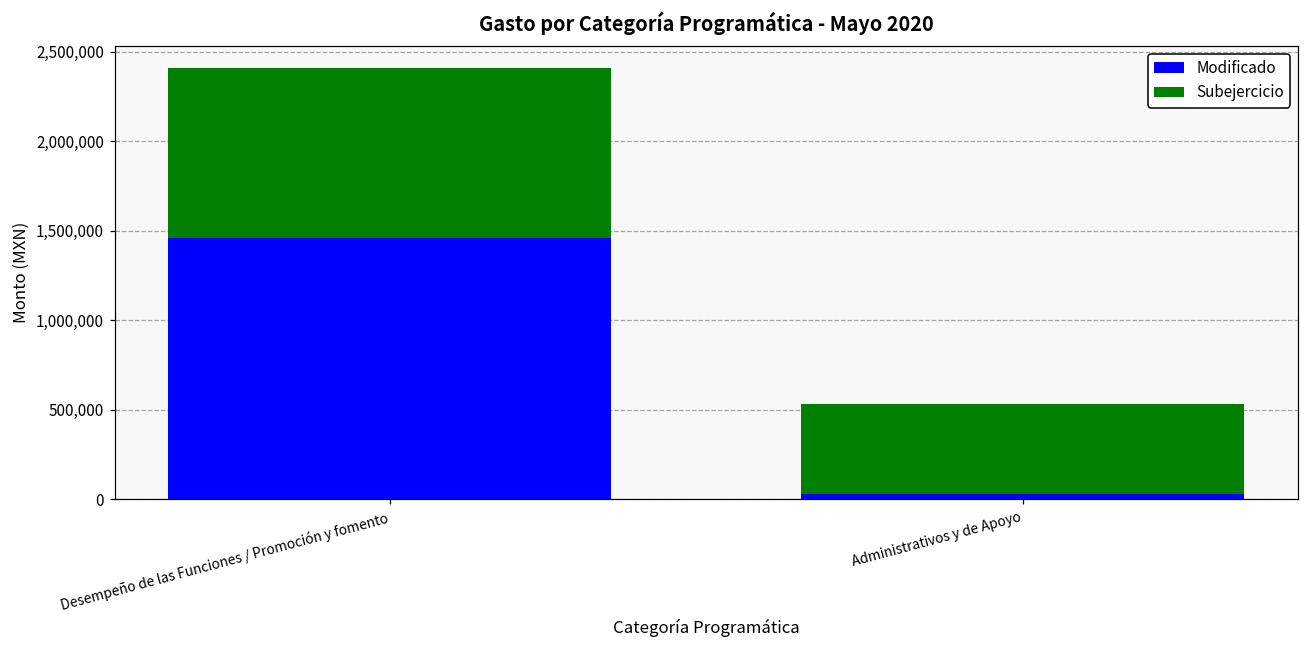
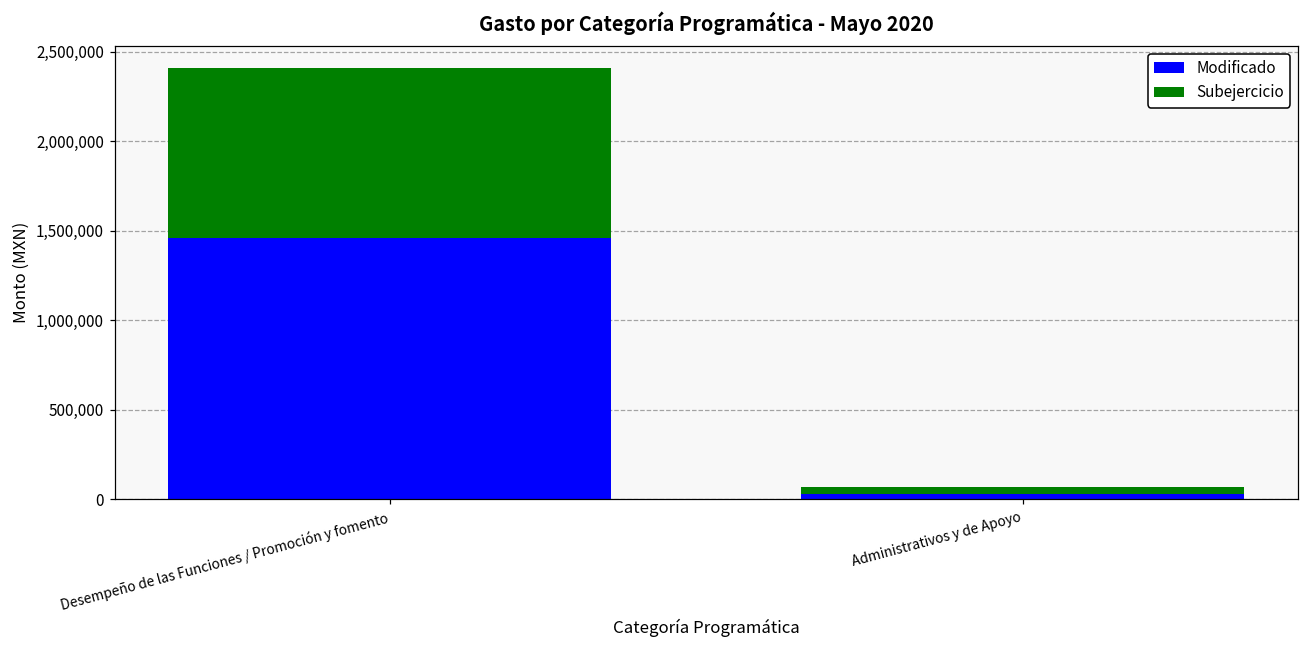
Subejercicio, Administrativos y de Apoyo: 510,000 -> 40,000
